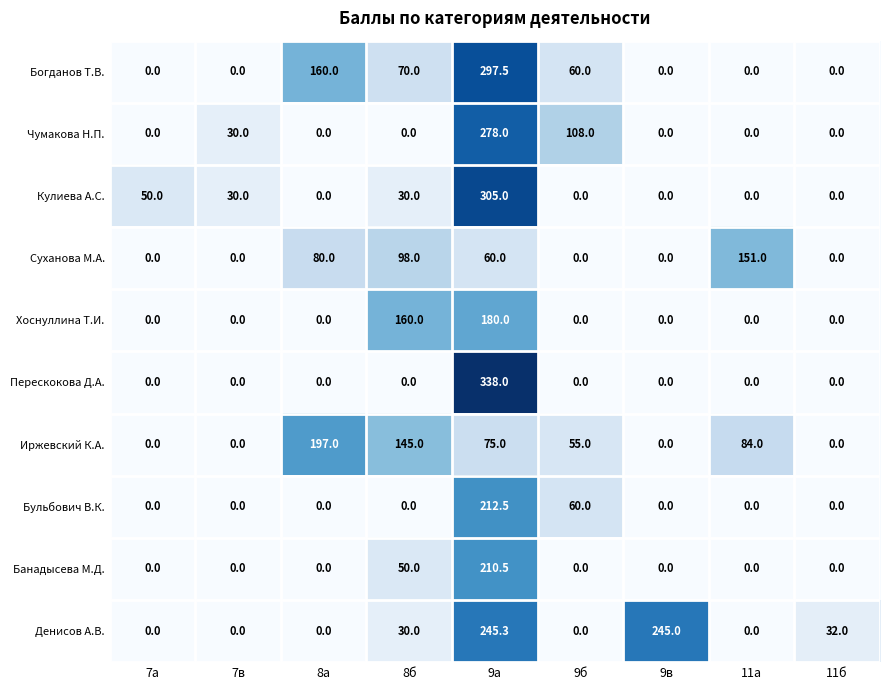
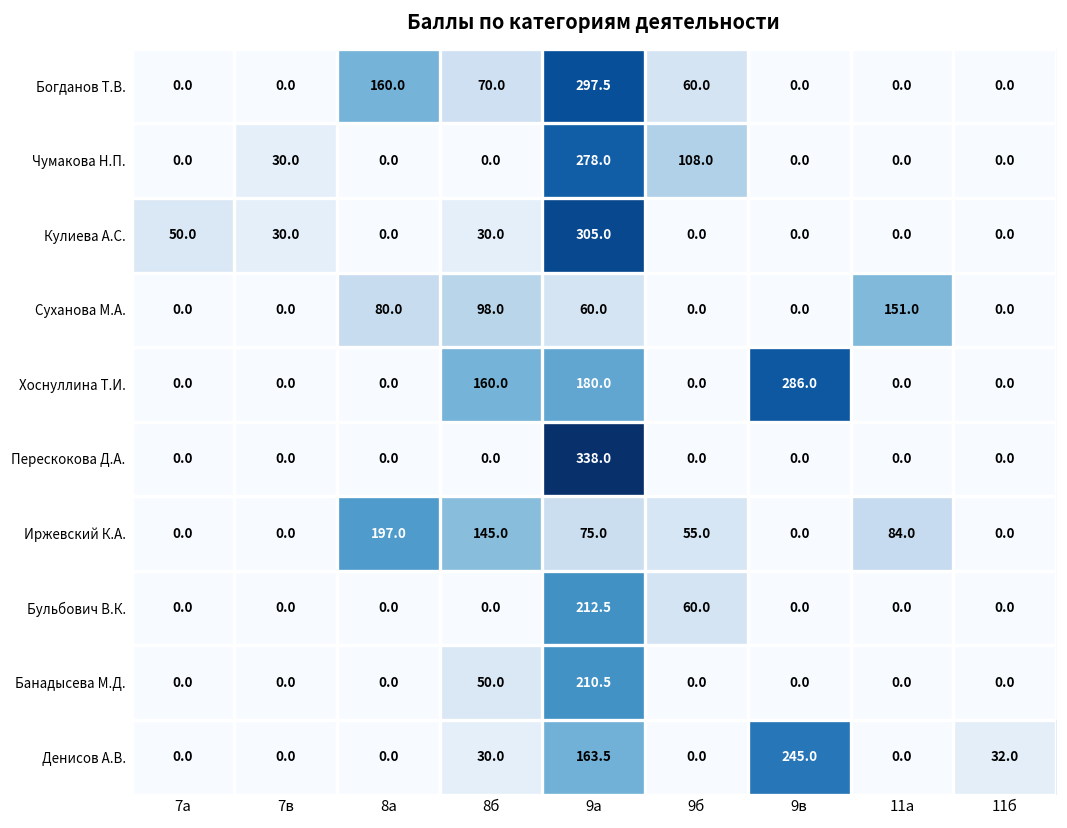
Хоснуллина Т.И., 9в: 0.0 -> 286.0
Денисов А.В., 9а: 245.3 -> 163.5
